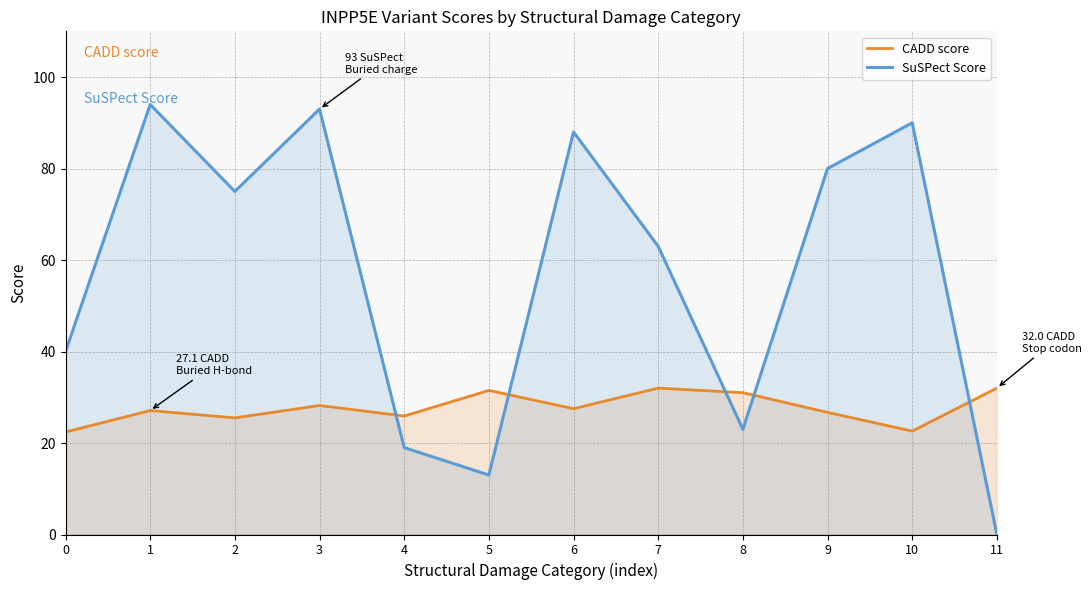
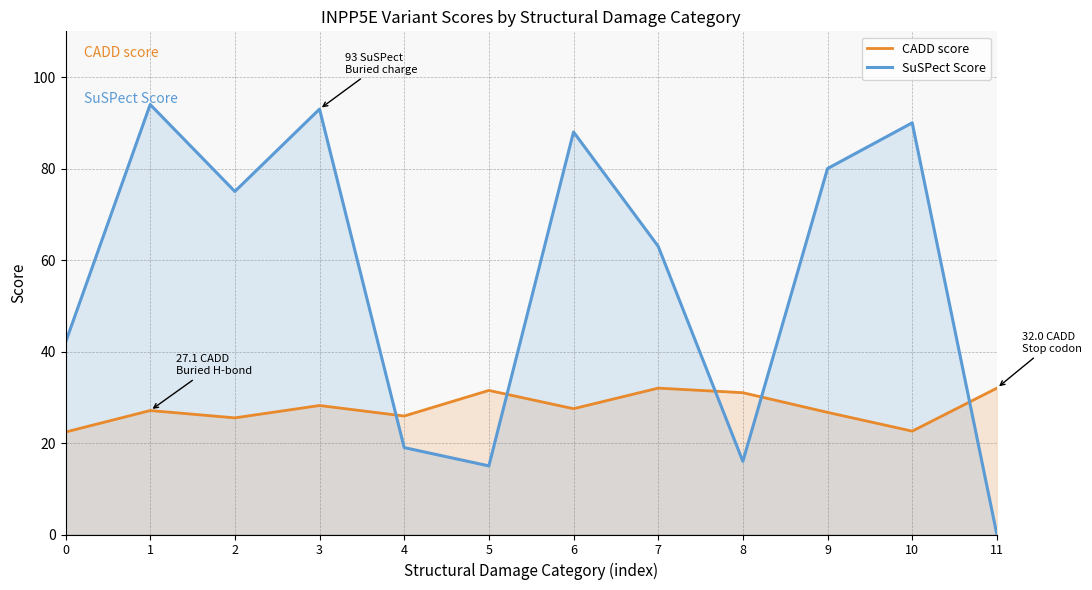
SuSPect Score, 0: 40 -> 42
SuSPect Score, 5: 13 -> 15
SuSPect Score, 8: 23 -> 16
